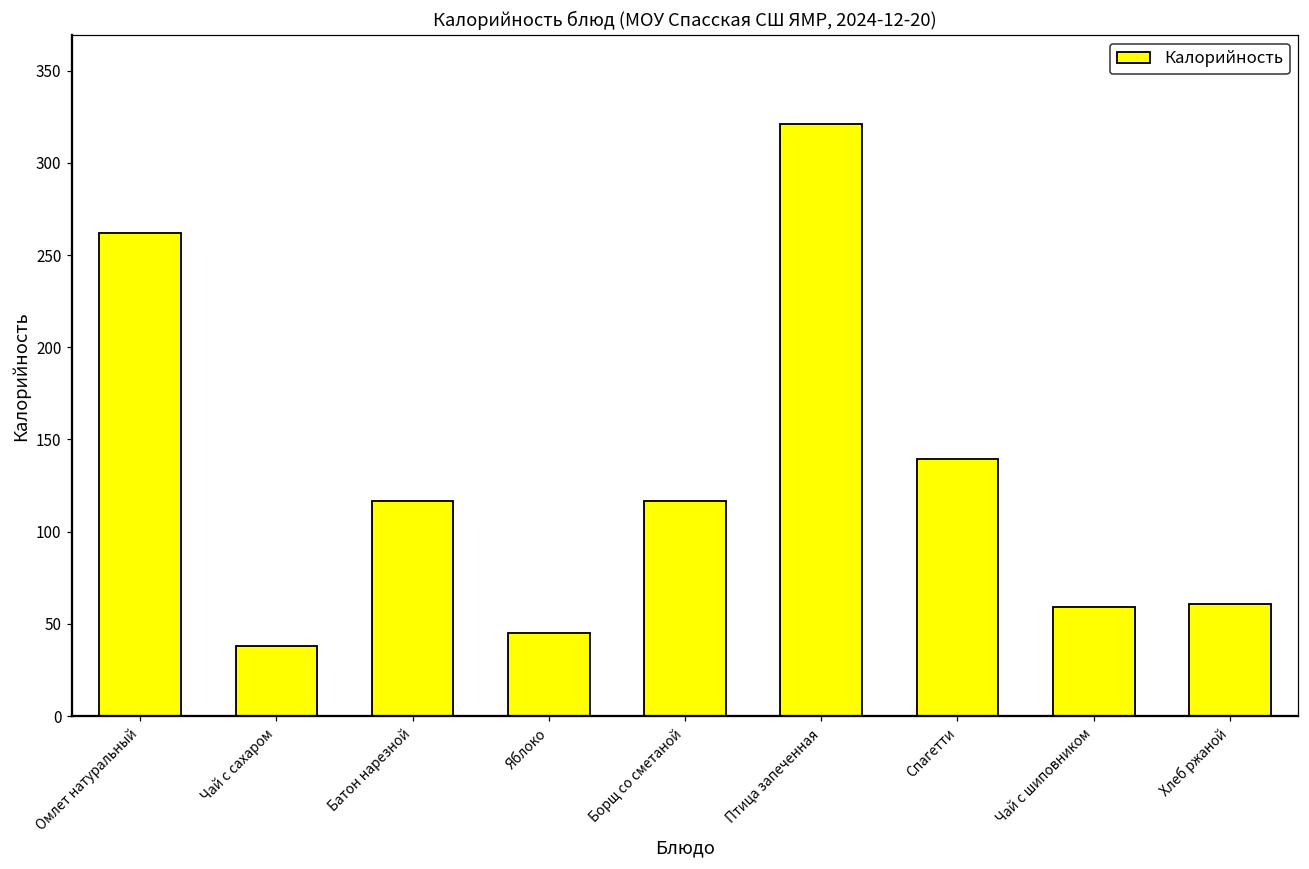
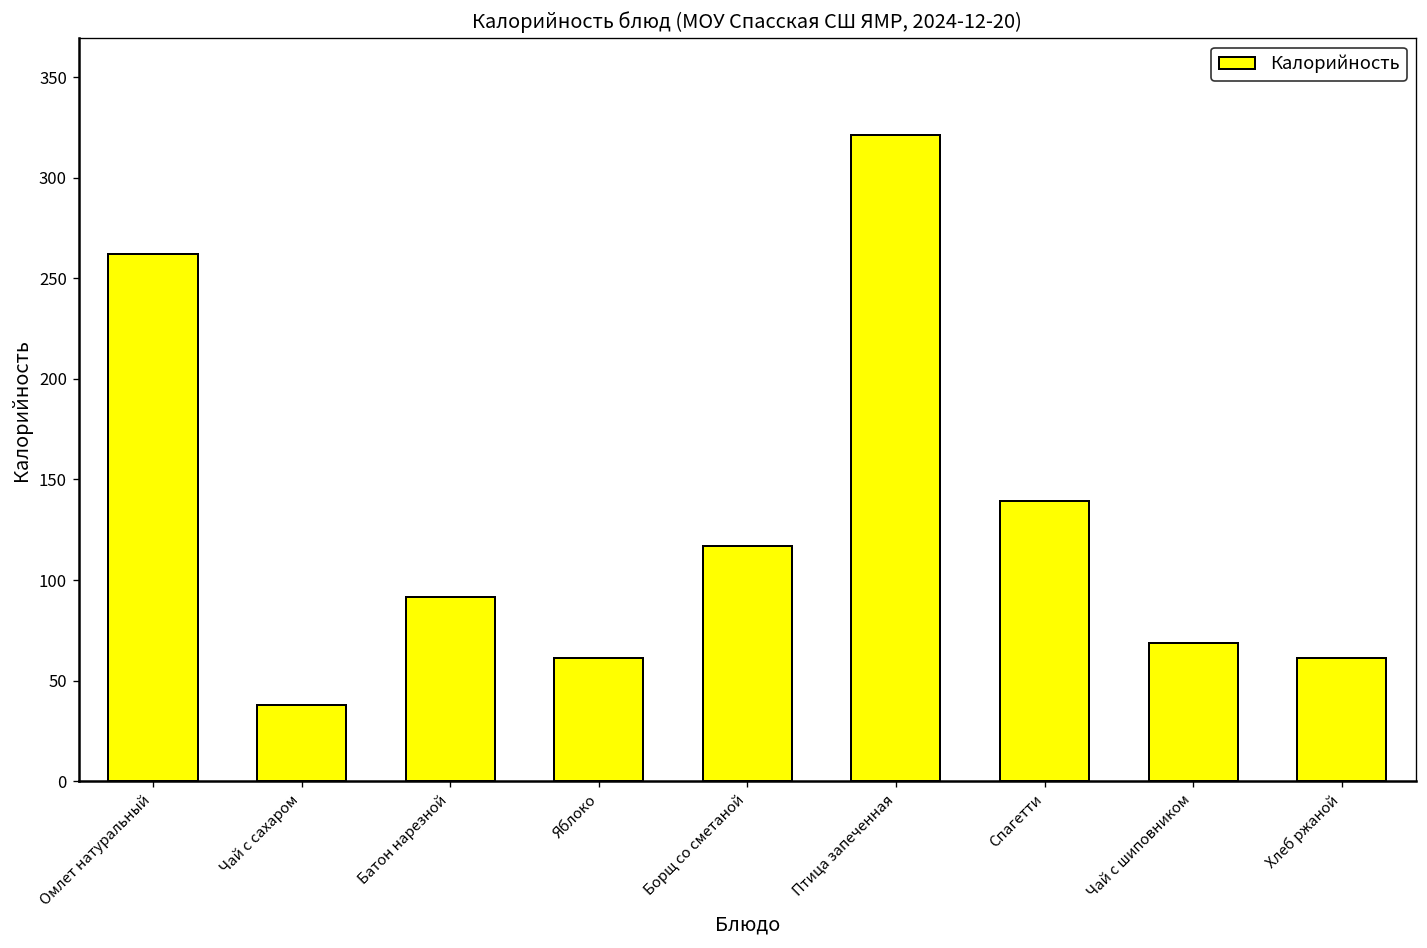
Батон нарезной: 117 -> 92
Яблоко: 45 -> 61
Чай с шиповником: 59 -> 69
